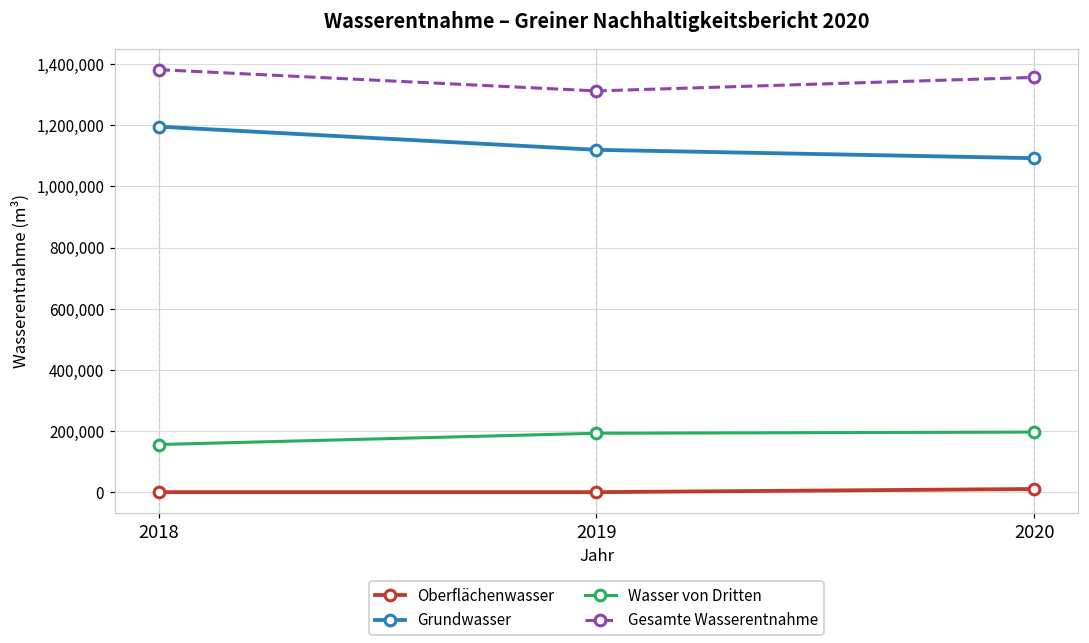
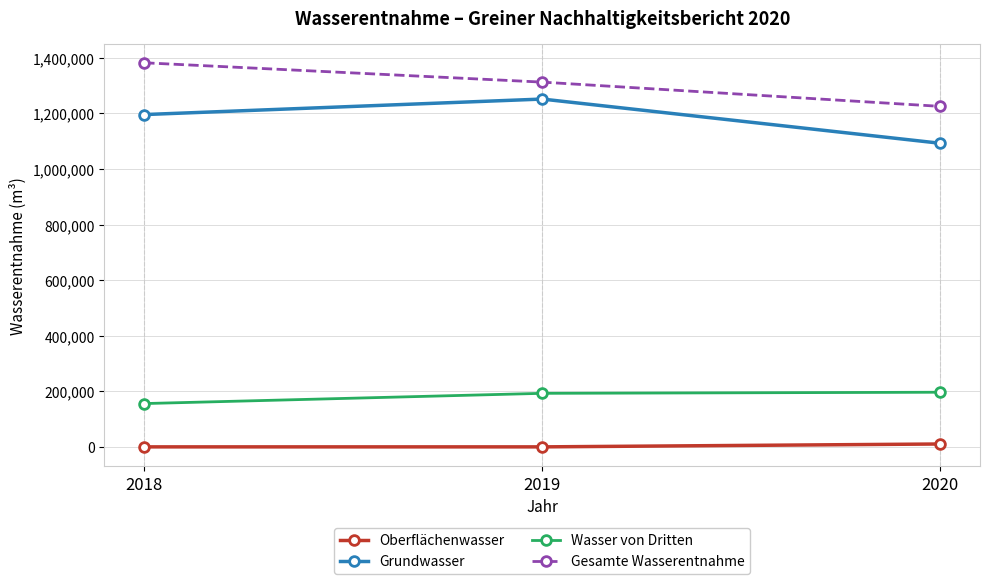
Grundwasser, 2019: 1,120,000 -> 1,250,000
Gesamte Wasserentnahme, 2020: 1,360,000 -> 1,230,000
